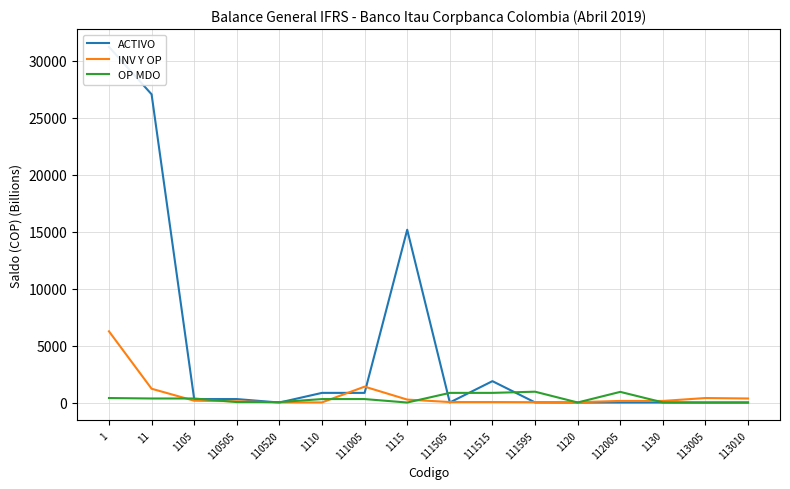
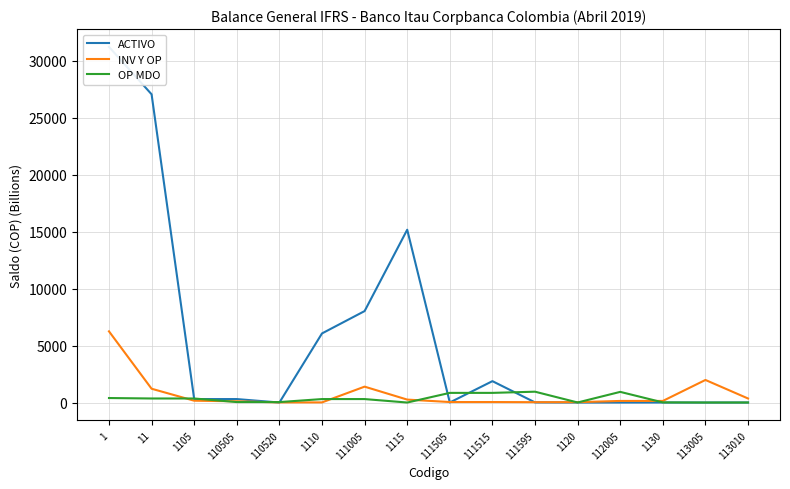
ACTIVO, 1110: 800 -> 6100
ACTIVO, 111005: 800 -> 8000
INV Y OP, 113005: 400 -> 2000
